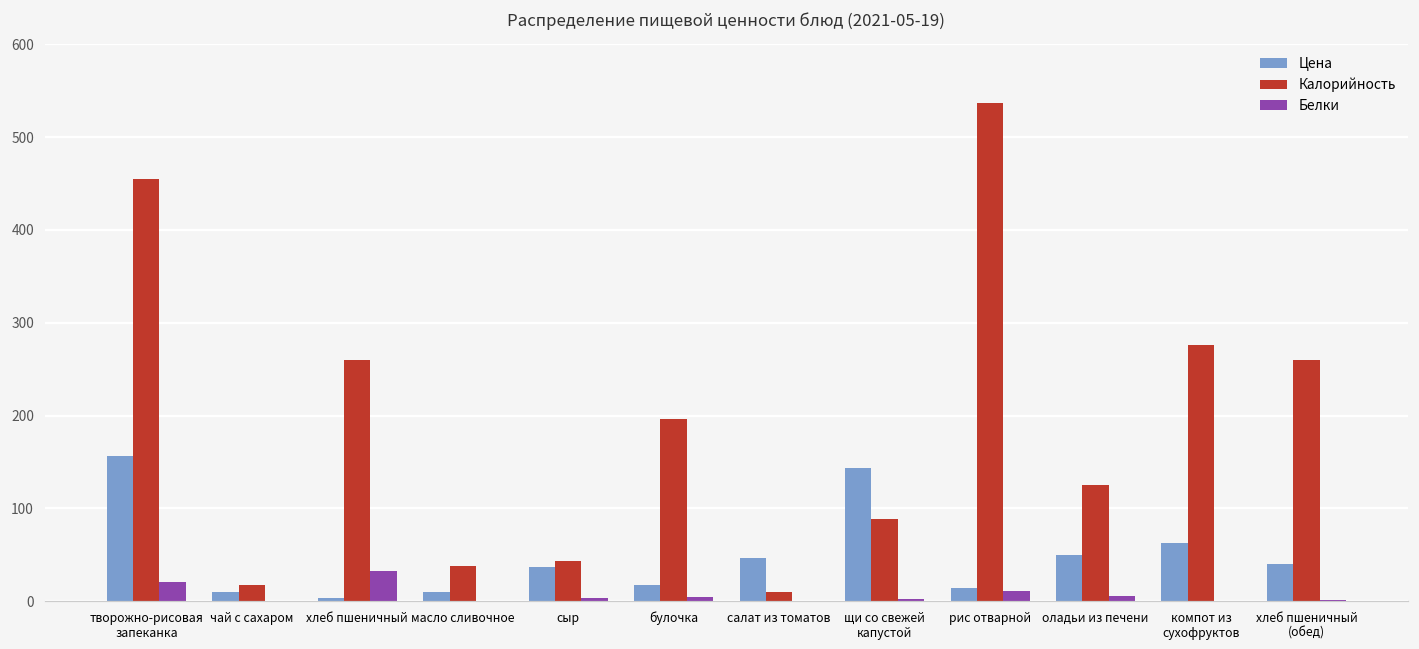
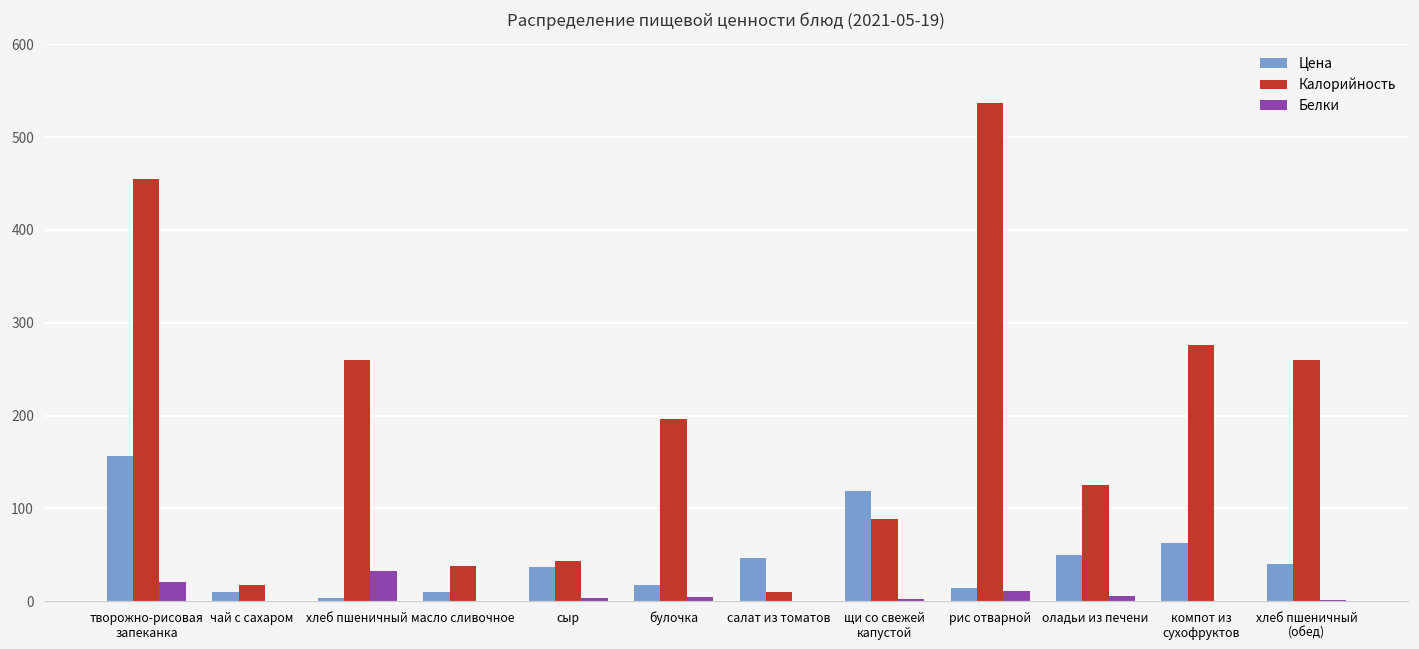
Цена, щи со свежей капустой: 140 -> 120
